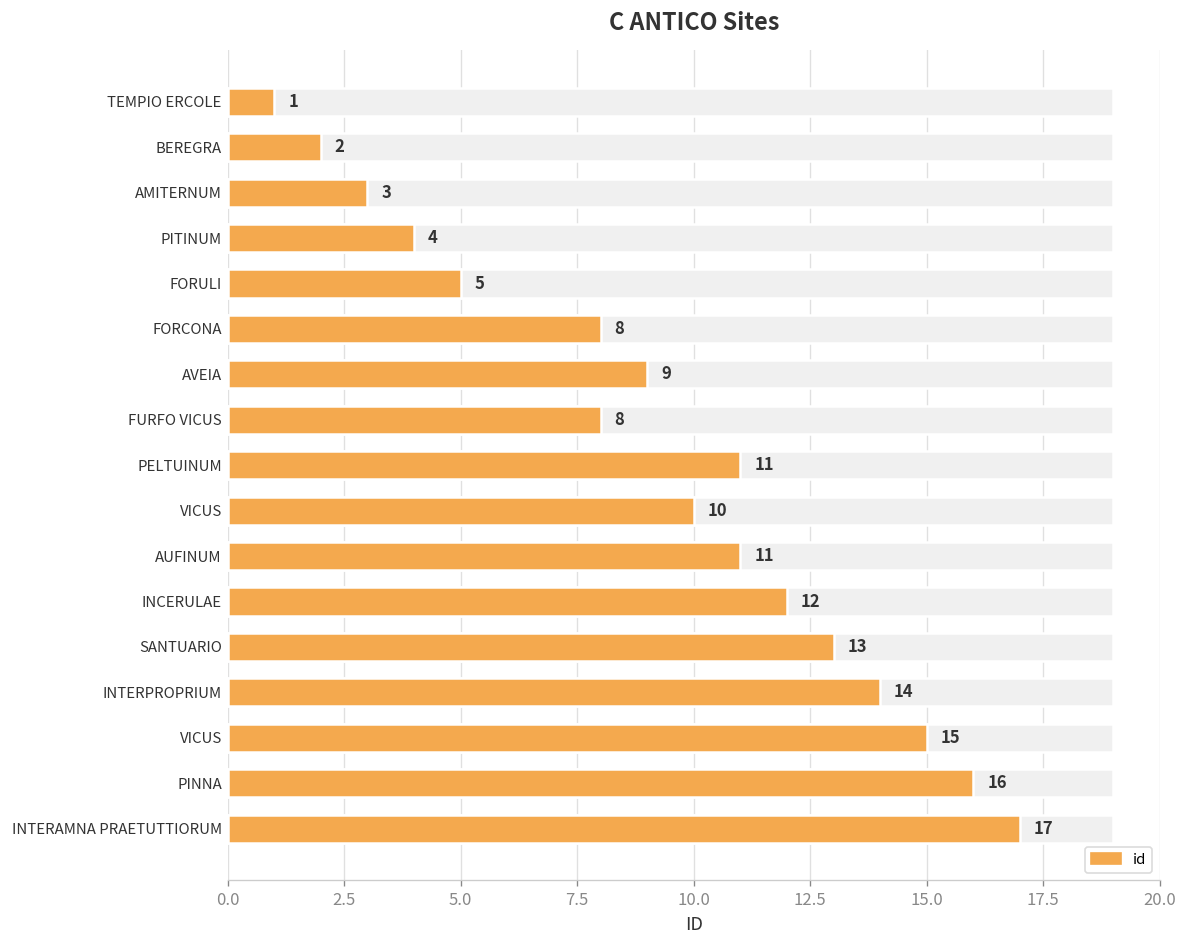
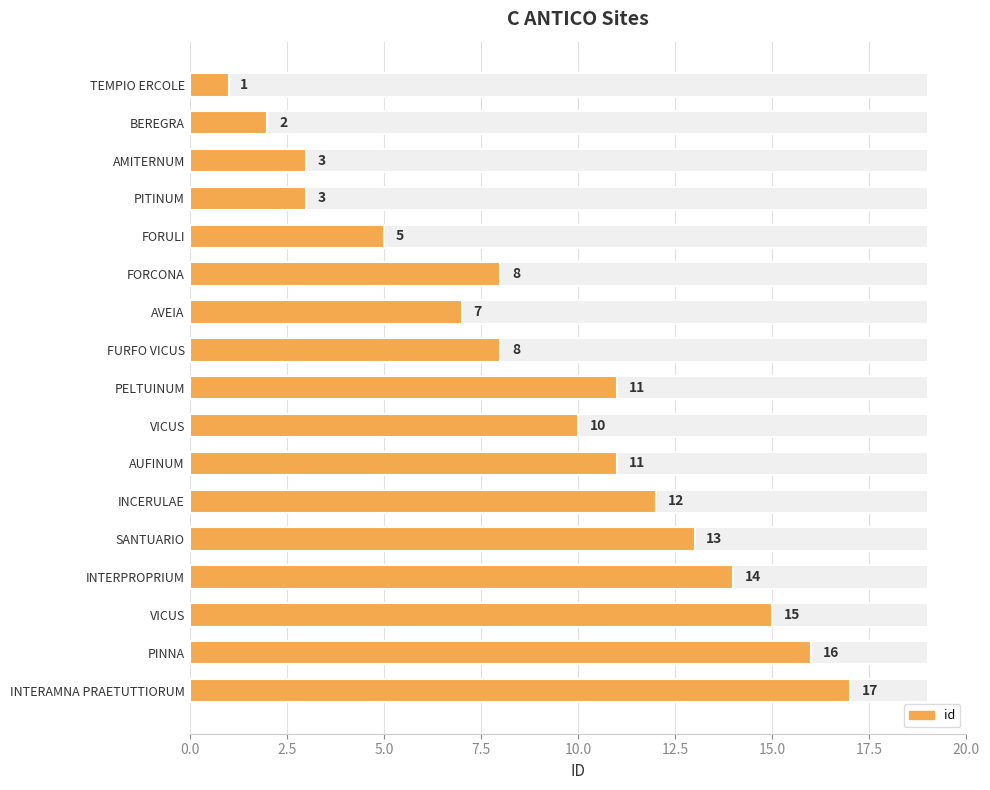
id, PITINUM: 4 -> 3
id, AVEIA: 9 -> 7
